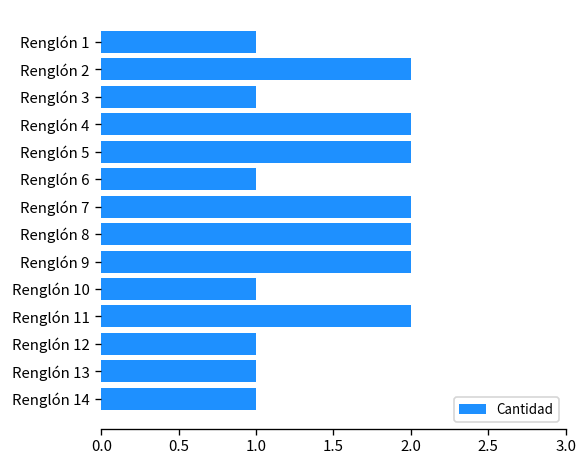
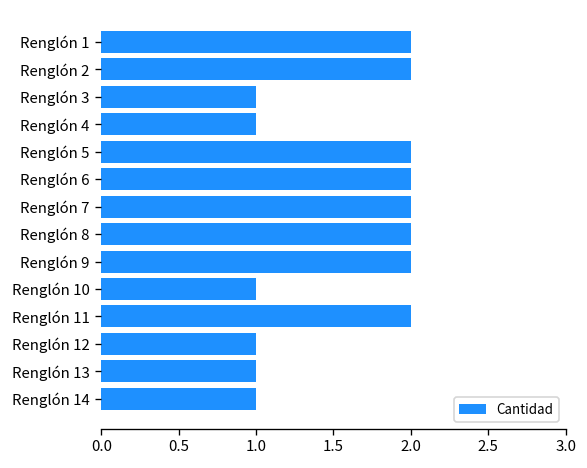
Renglón 1: 1 -> 2
Renglón 4: 2 -> 1
Renglón 6: 1 -> 2
